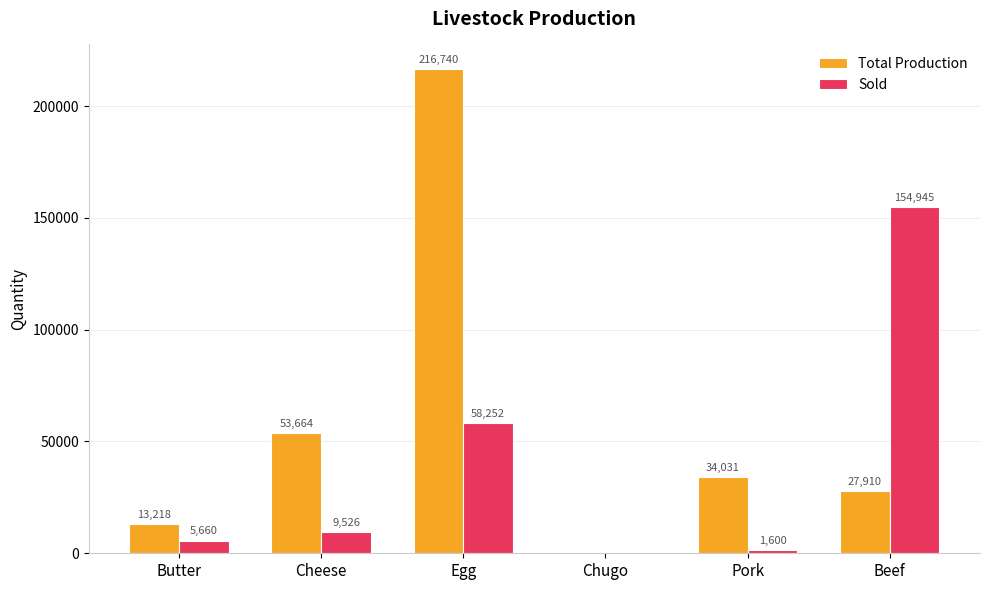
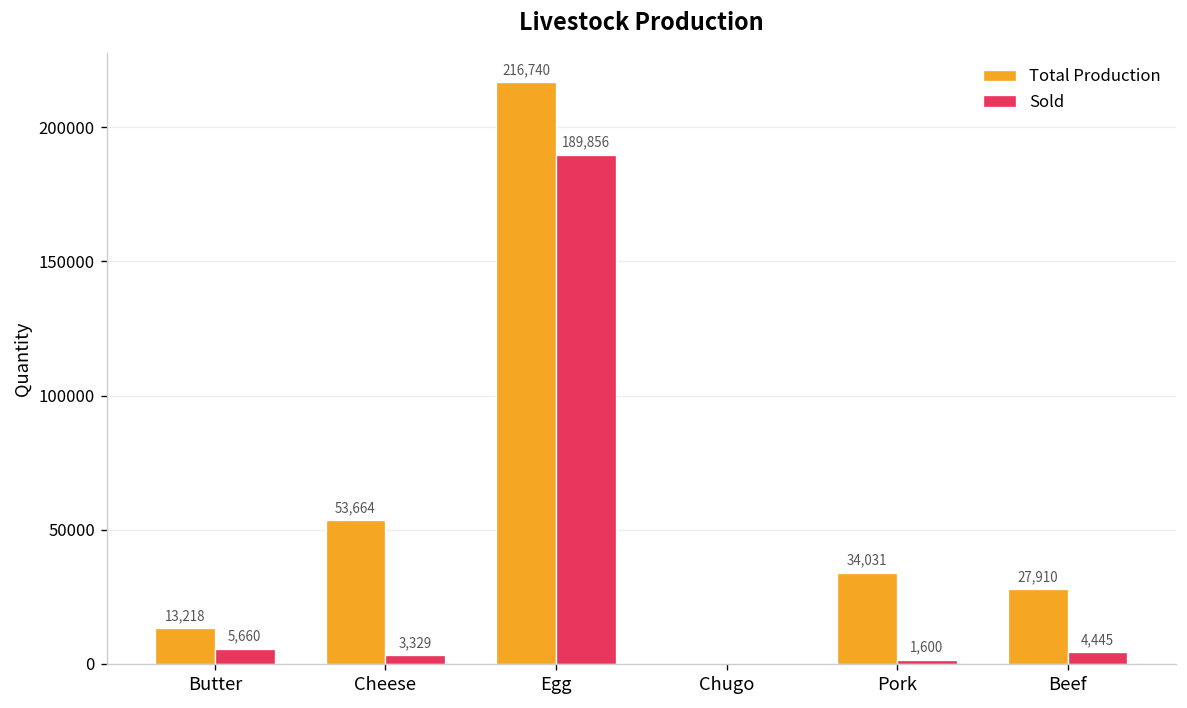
Sold, Cheese: 9,526 -> 3,329
Sold, Egg: 58,252 -> 189,856
Sold, Beef: 154,945 -> 4,445
